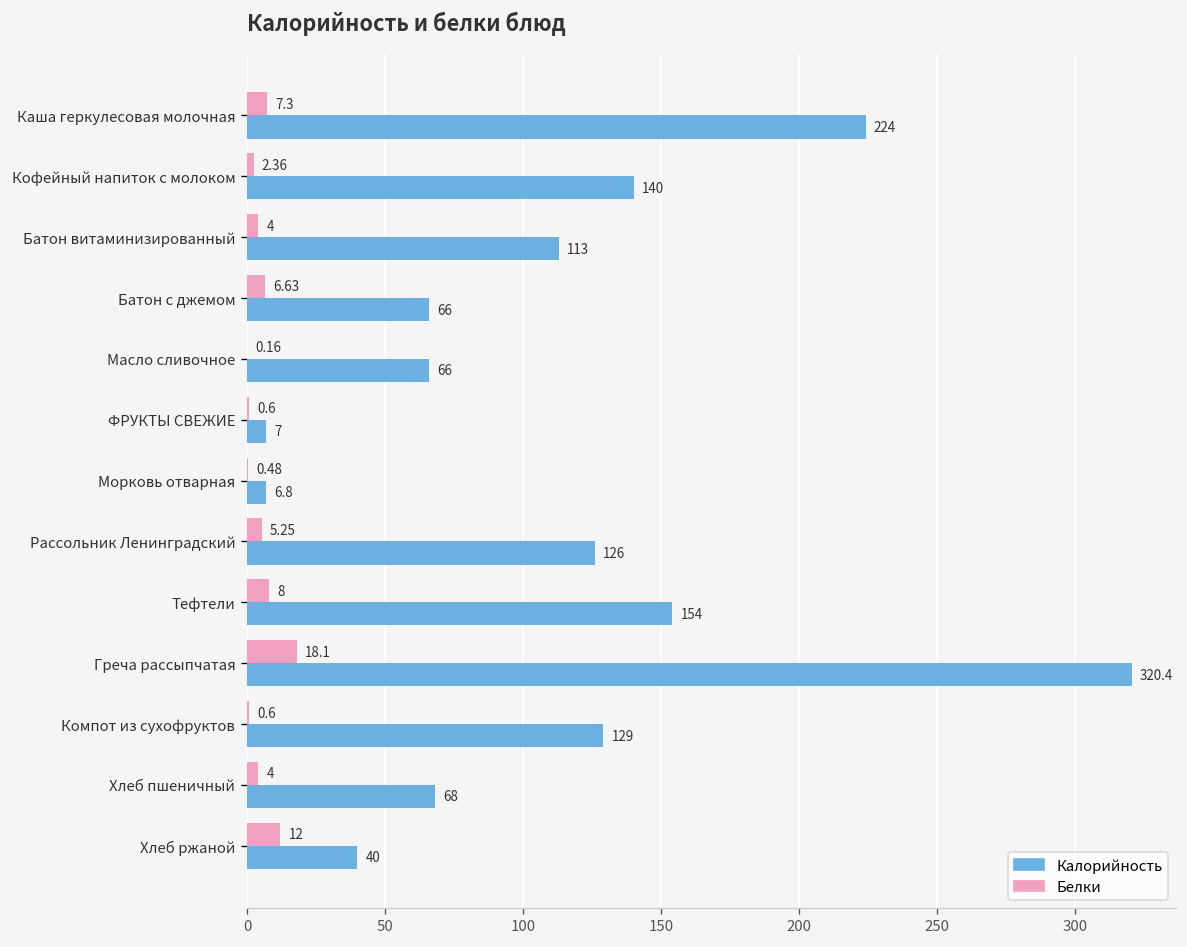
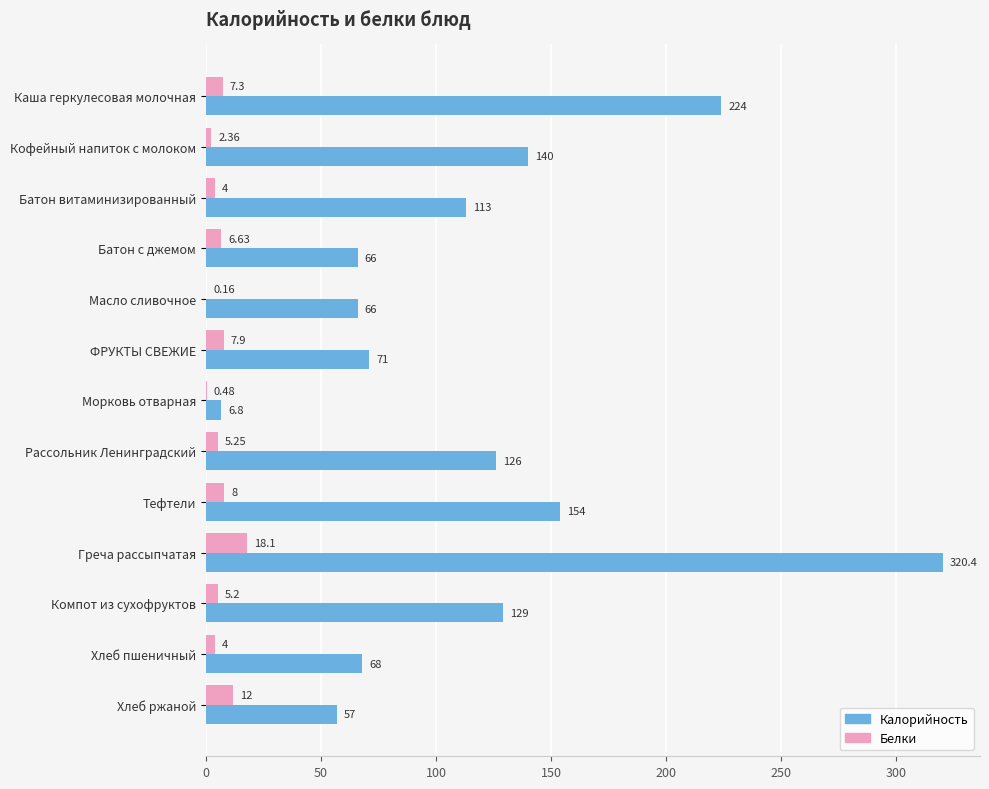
Белки, ФРУКТЫ СВЕЖИЕ: 0.6 -> 7.9
Калорийность, ФРУКТЫ СВЕЖИЕ: 7 -> 71
Белки, Компот из сухофруктов: 0.6 -> 5.2
Калорийность, Хлеб ржаной: 40 -> 57
